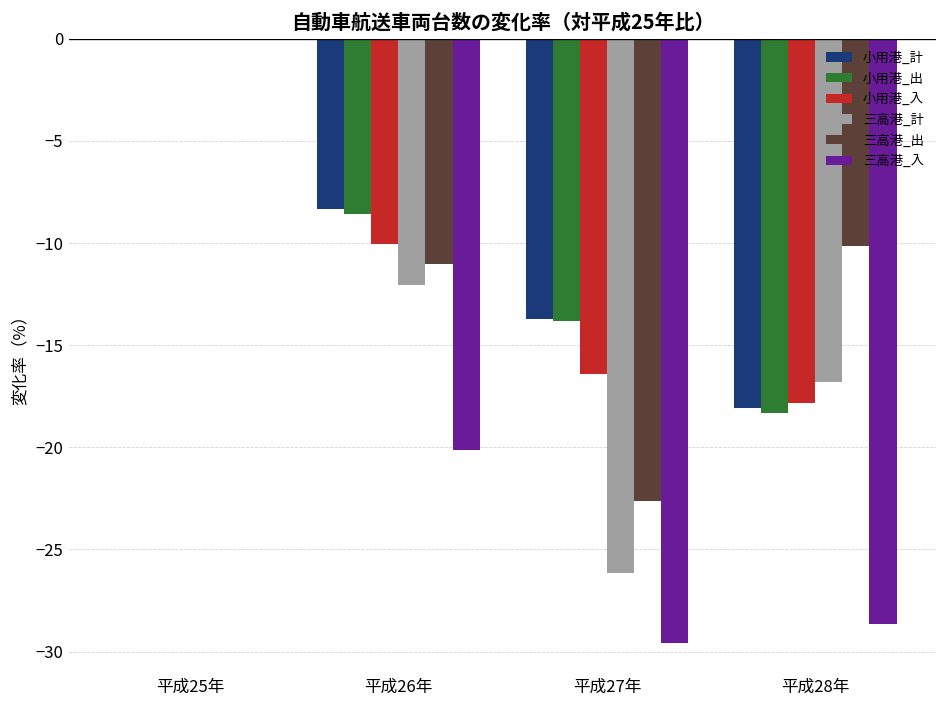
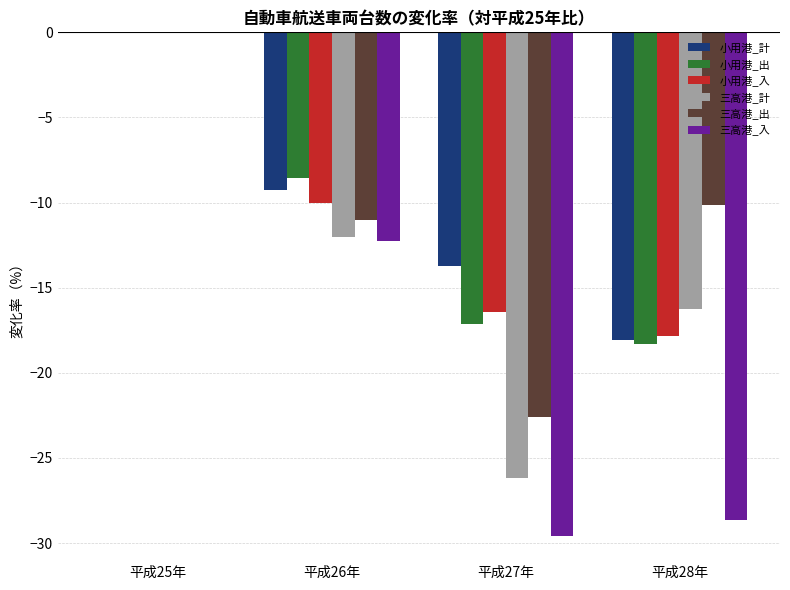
小用港_計, 平成26年: -8.4 -> -9.3
三高港_入, 平成26年: -20.1 -> -12.2
小用港_出, 平成27年: -13.8 -> -17.2
三高港_計, 平成28年: -16.8 -> -16.3
